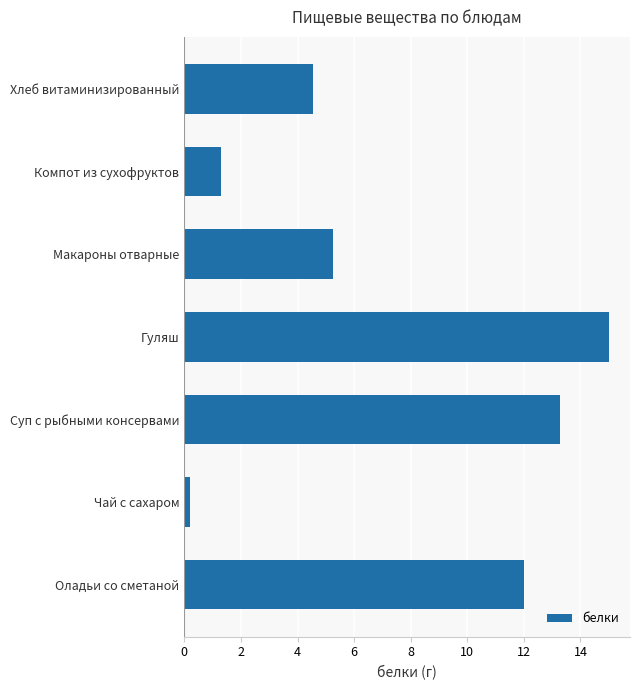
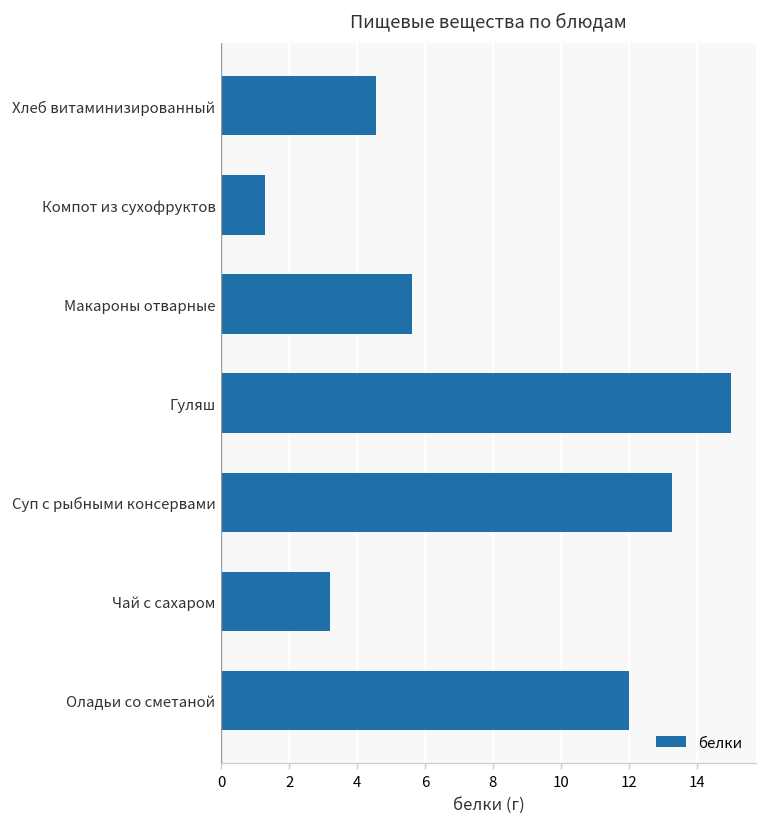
Макароны отварные: 5.3 -> 5.6
Чай с сахаром: 0.2 -> 3.2
